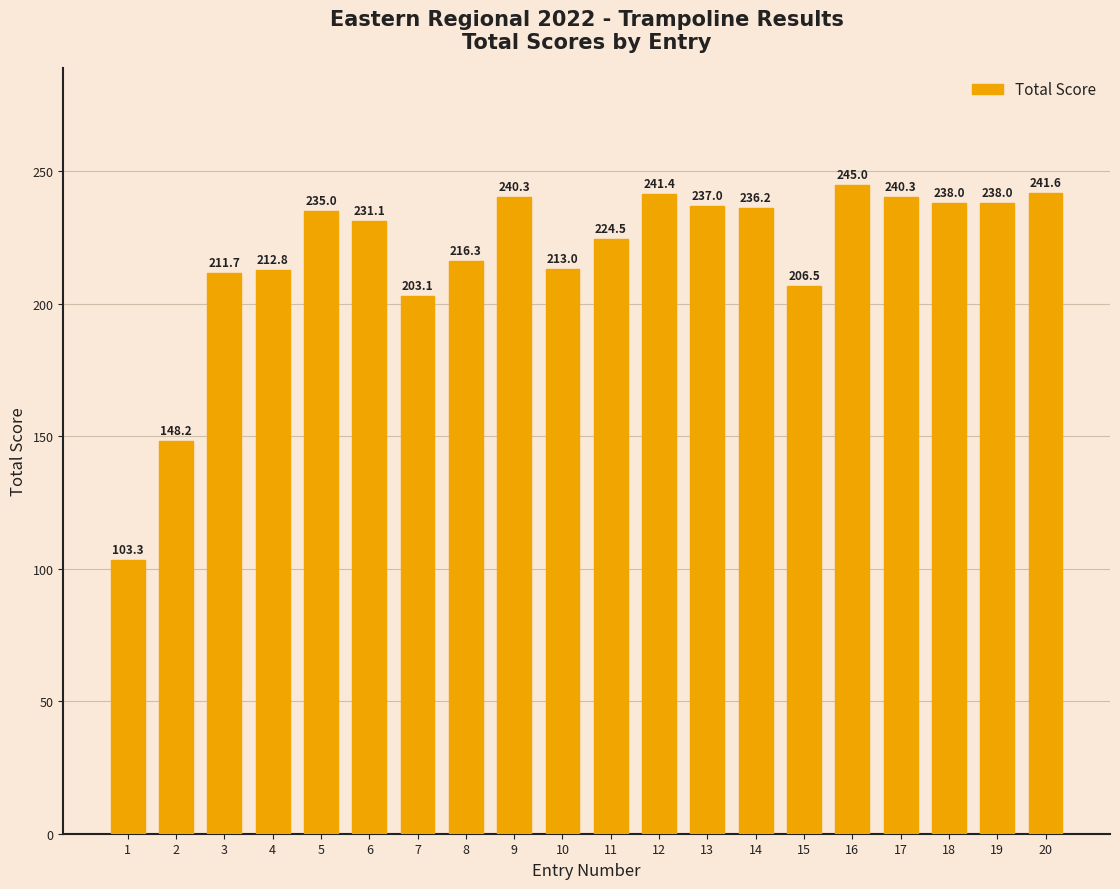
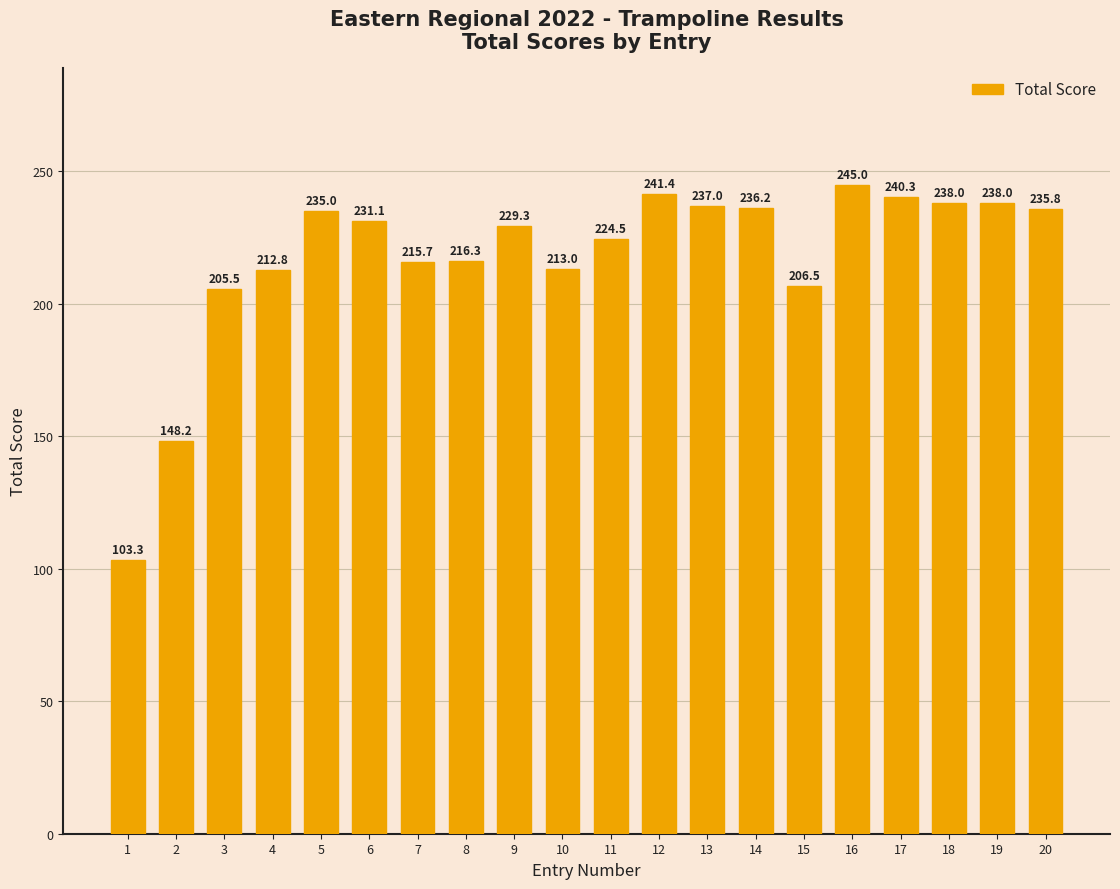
3: 211.7 -> 205.5
7: 203.1 -> 215.7
9: 240.3 -> 229.3
20: 241.6 -> 235.8
